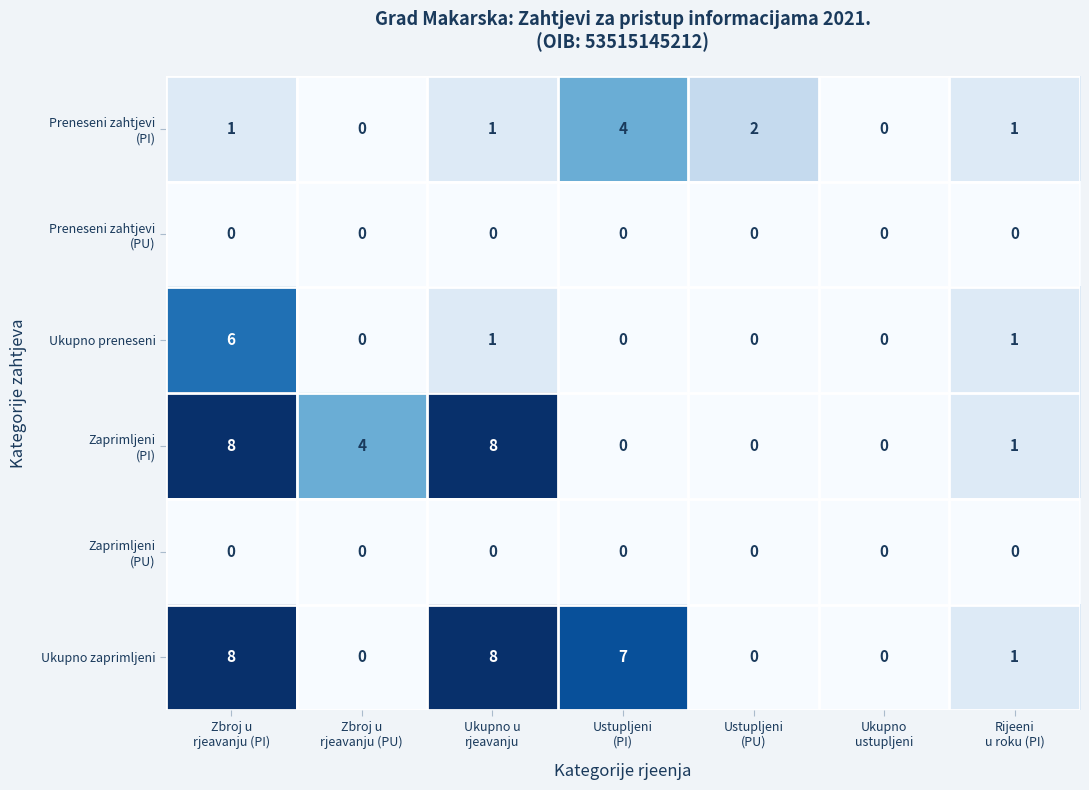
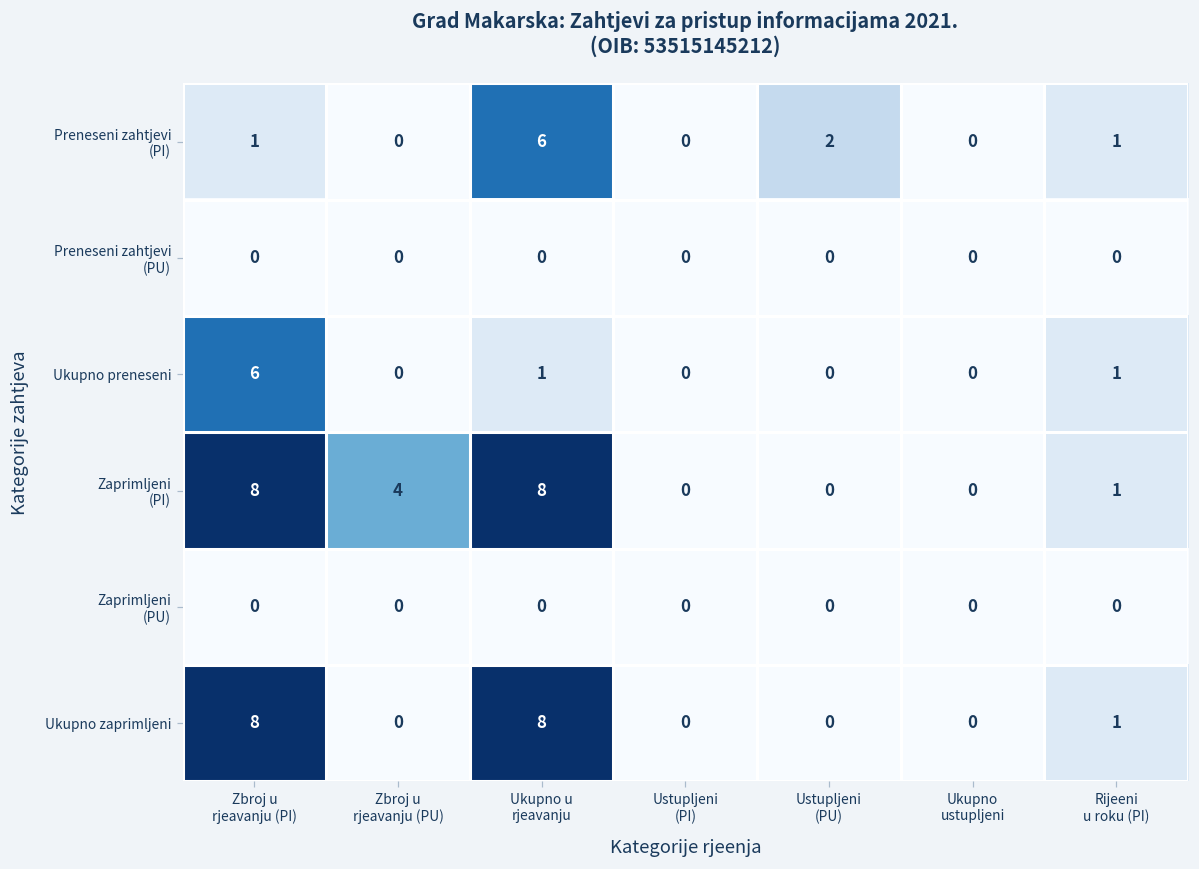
Preneseni zahtjevi (PI), Ukupno u rjeavanju: 1 -> 6
Preneseni zahtjevi (PI), Ustupljeni (PI): 4 -> 0
Ukupno zaprimljeni, Ustupljeni (PI): 7 -> 0
